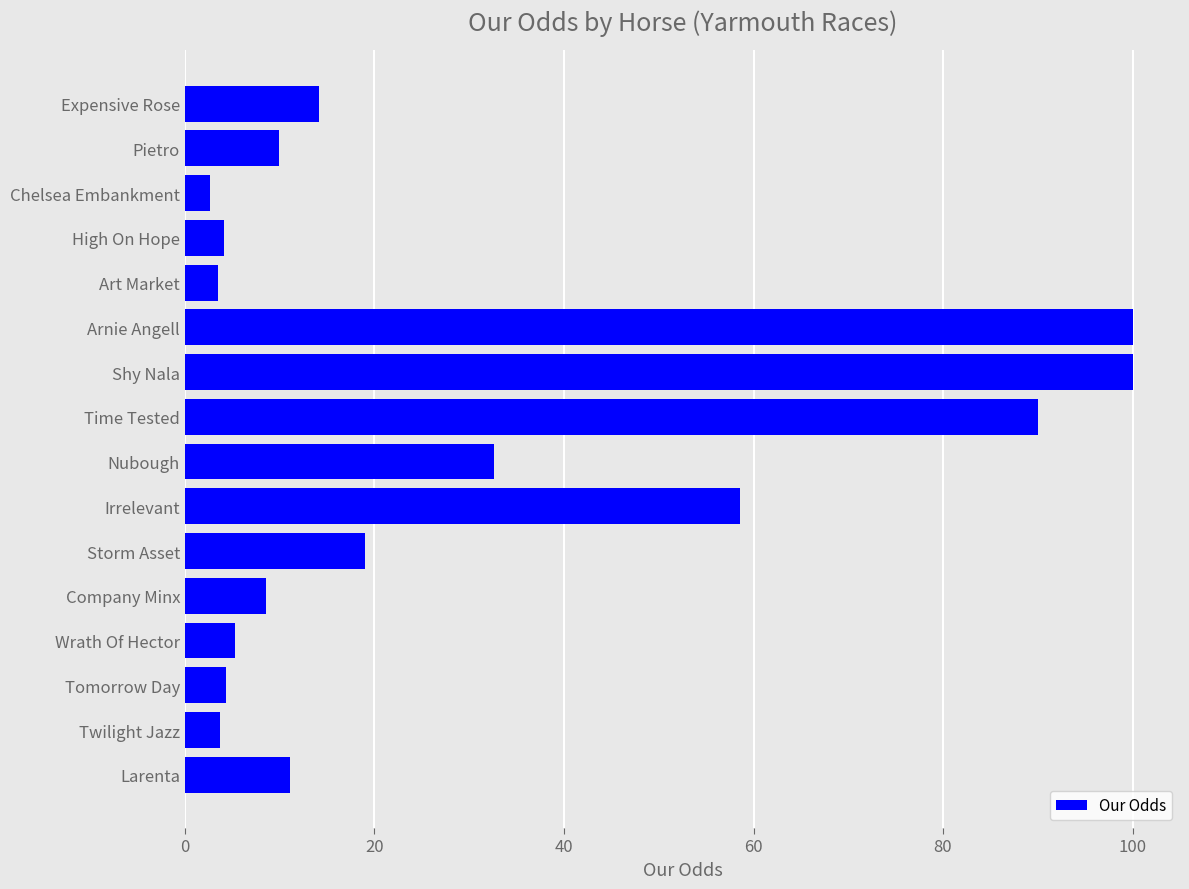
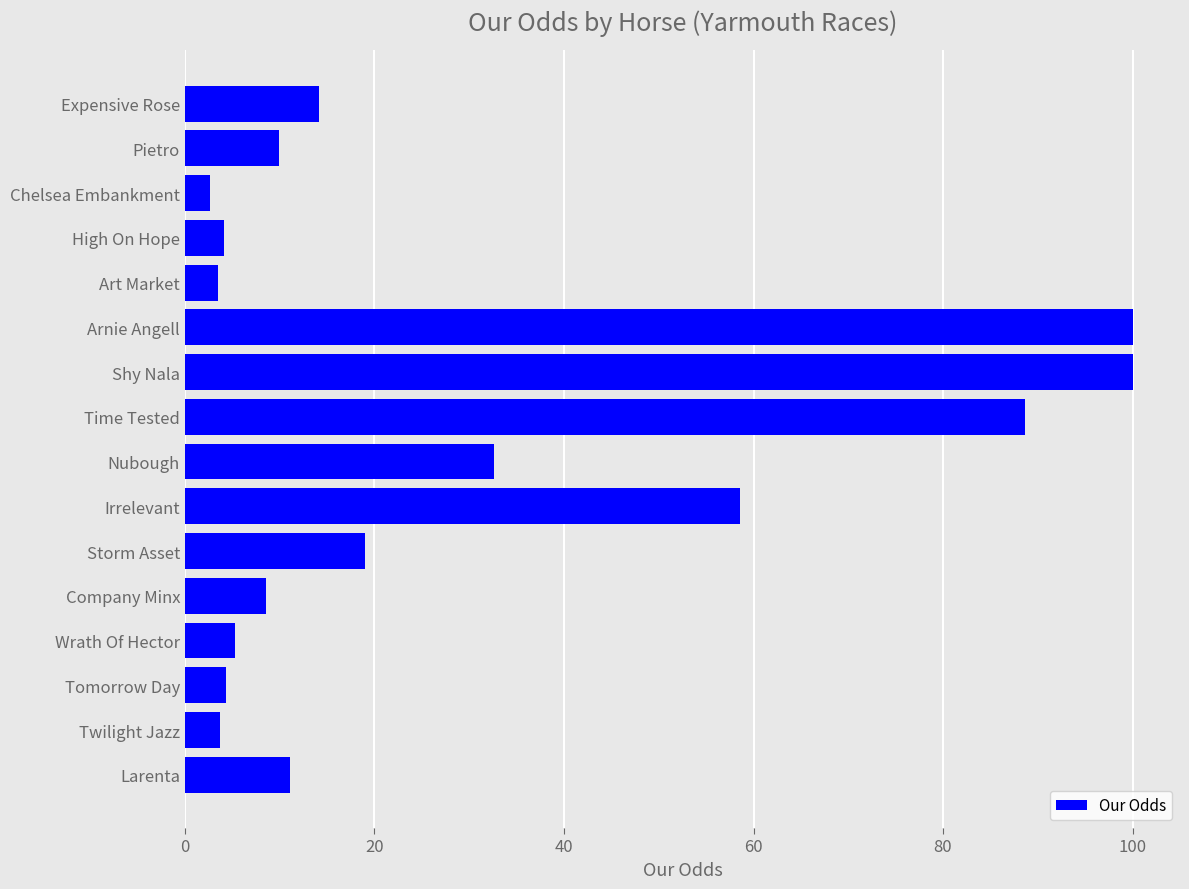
Time Tested: 90 -> 89
